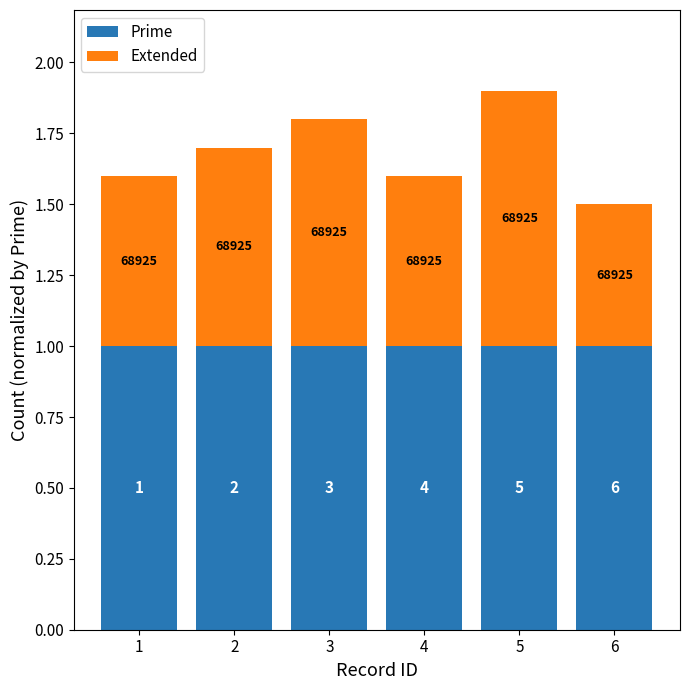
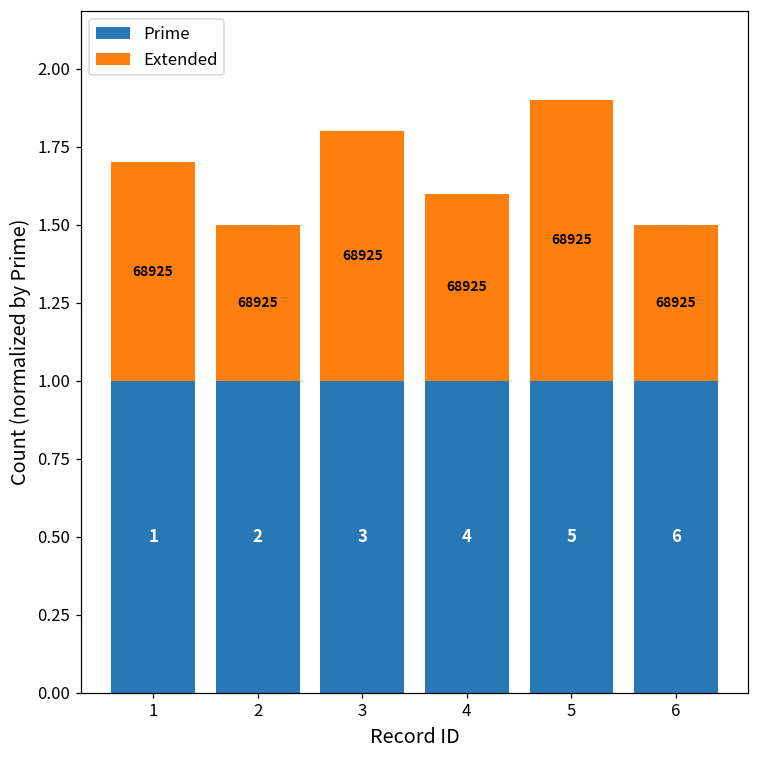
Extended, 1: 0.6 -> 0.7
Extended, 2: 0.7 -> 0.5
